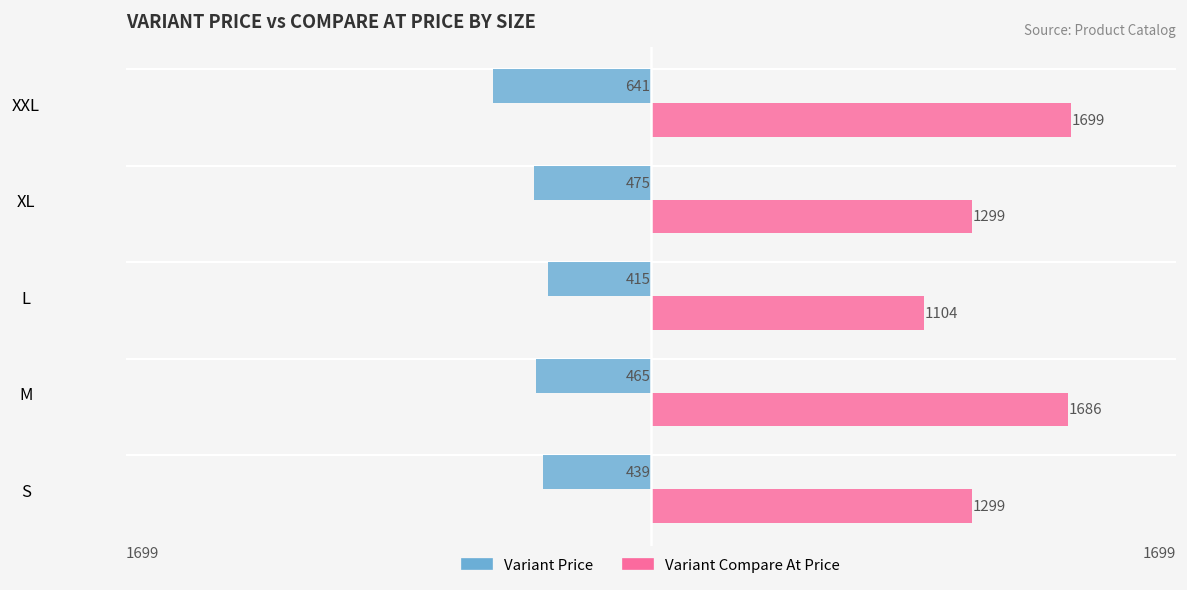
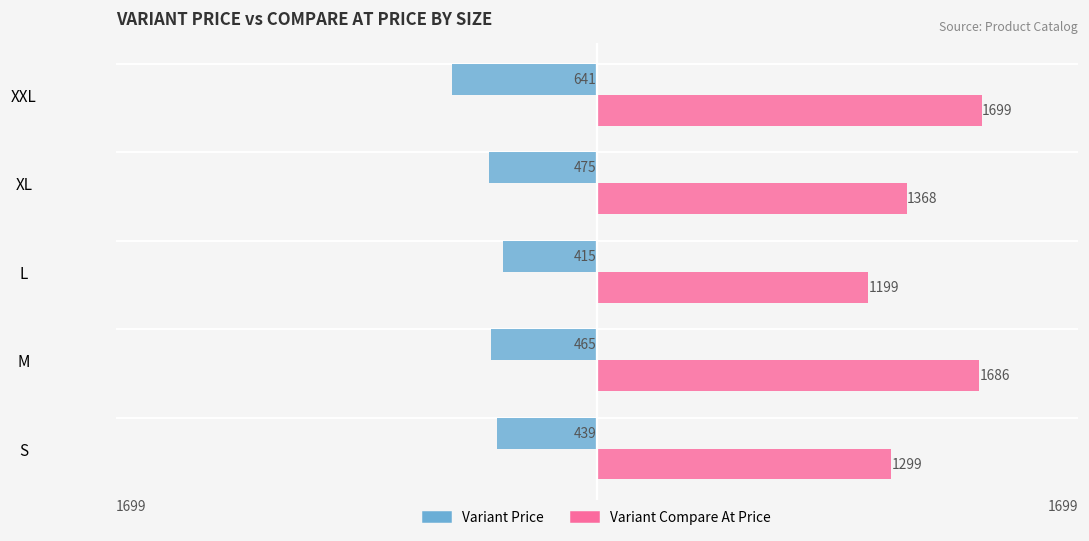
Variant Compare At Price, XL: 1299 -> 1368
Variant Compare At Price, L: 1104 -> 1199
